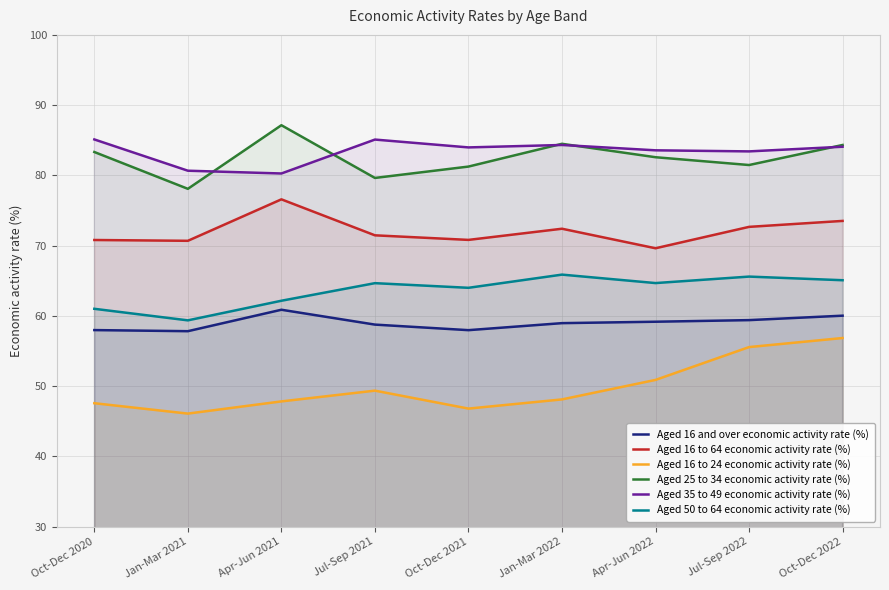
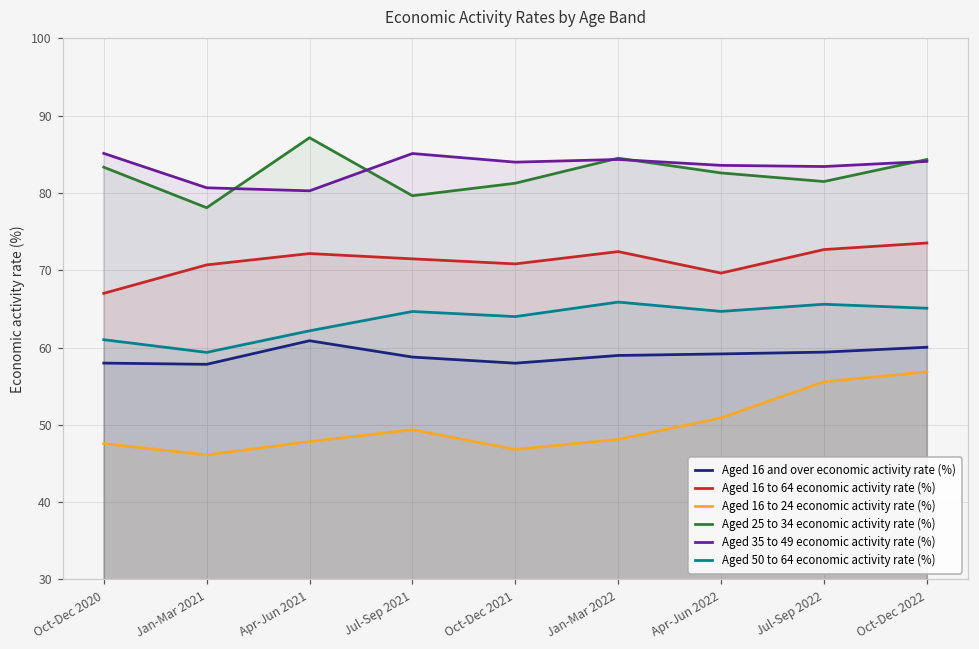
Aged 16 to 64 economic activity rate (%), Oct-Dec 2020: 71 -> 67
Aged 16 to 64 economic activity rate (%), Apr-Jun 2021: 77 -> 72
